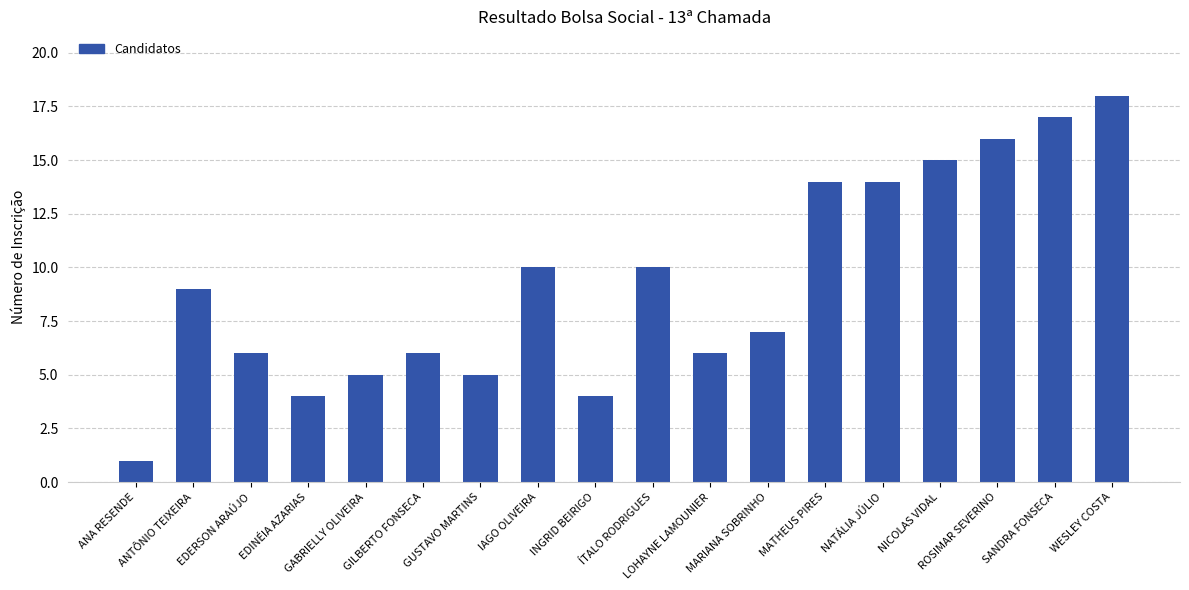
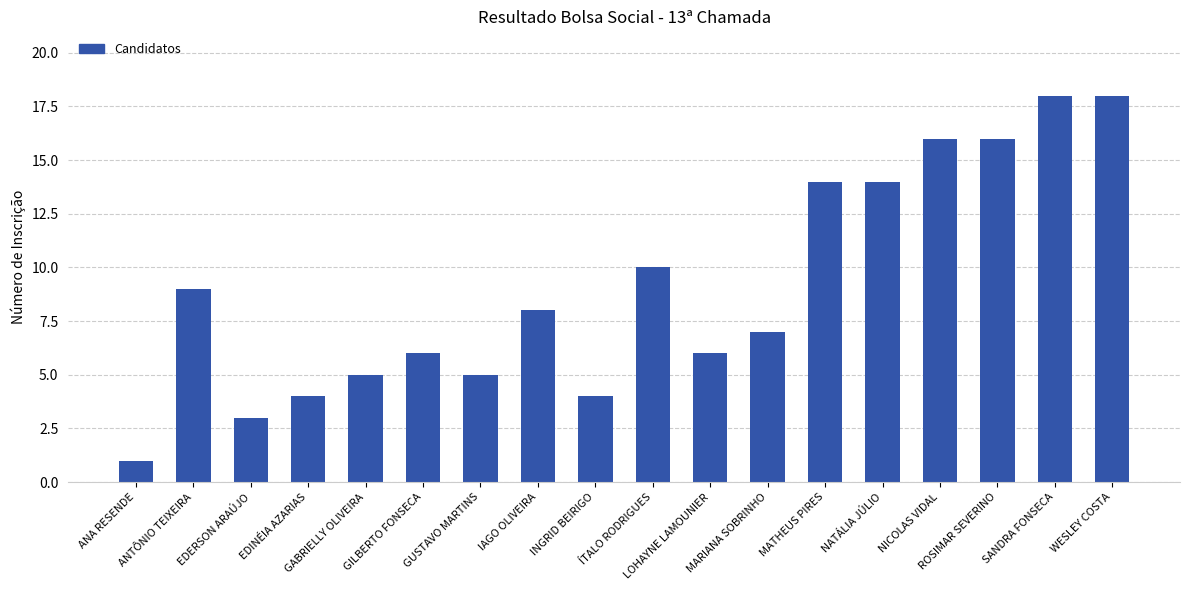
EDERSON ARAÚJO: 6 -> 3
IAGO OLIVEIRA: 10 -> 8
NICOLAS VIDAL: 15 -> 16
SANDRA FONSECA: 17 -> 18
